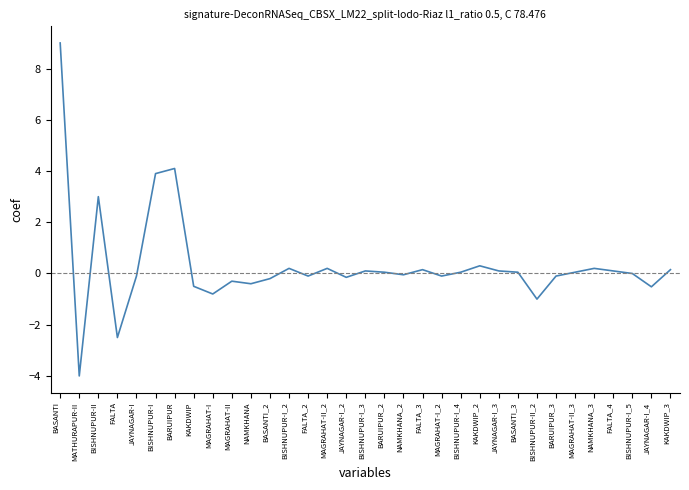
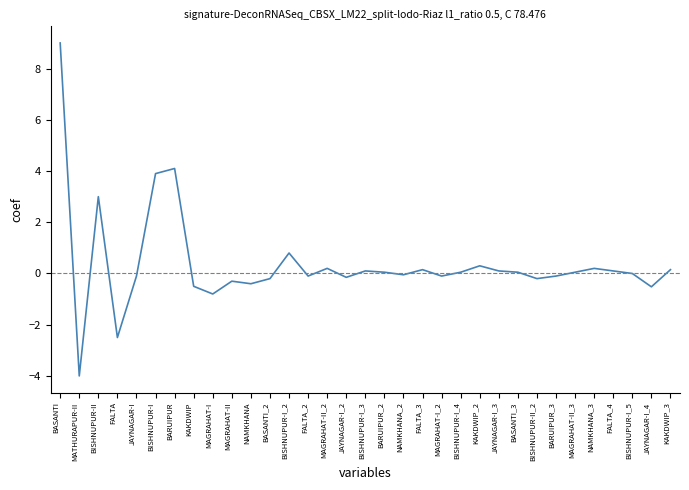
BISHNUPUR-I_2: 0.2 -> 0.8
BISHNUPUR-II_2: -1.0 -> -0.2
